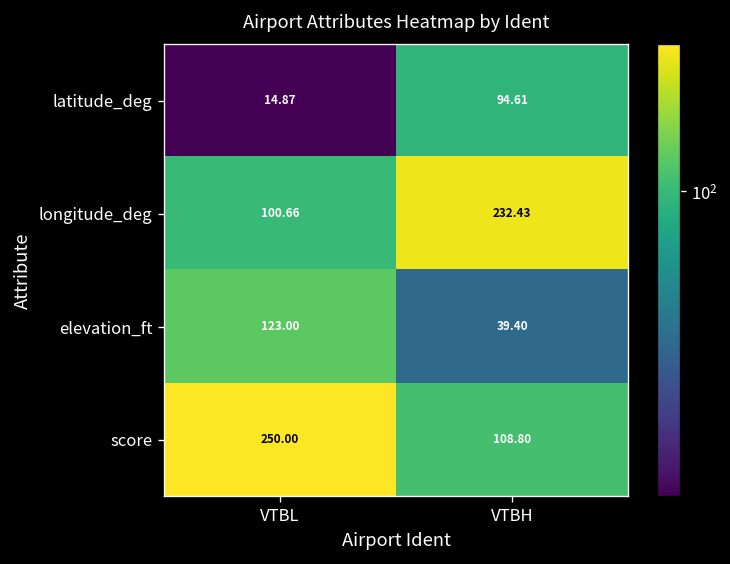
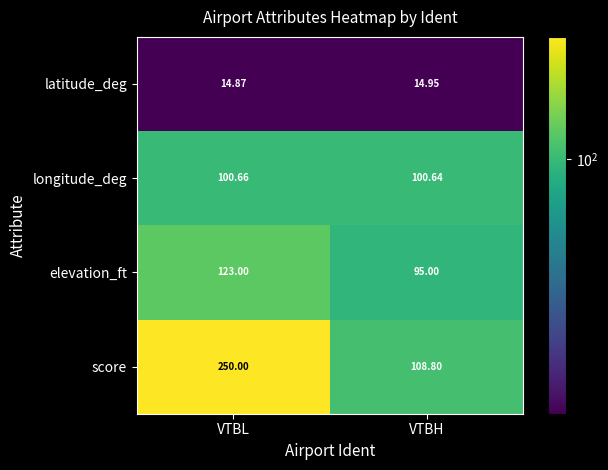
latitude_deg, VTBH: 94.61 -> 14.95
longitude_deg, VTBH: 232.43 -> 100.64
elevation_ft, VTBH: 39.40 -> 95.00
